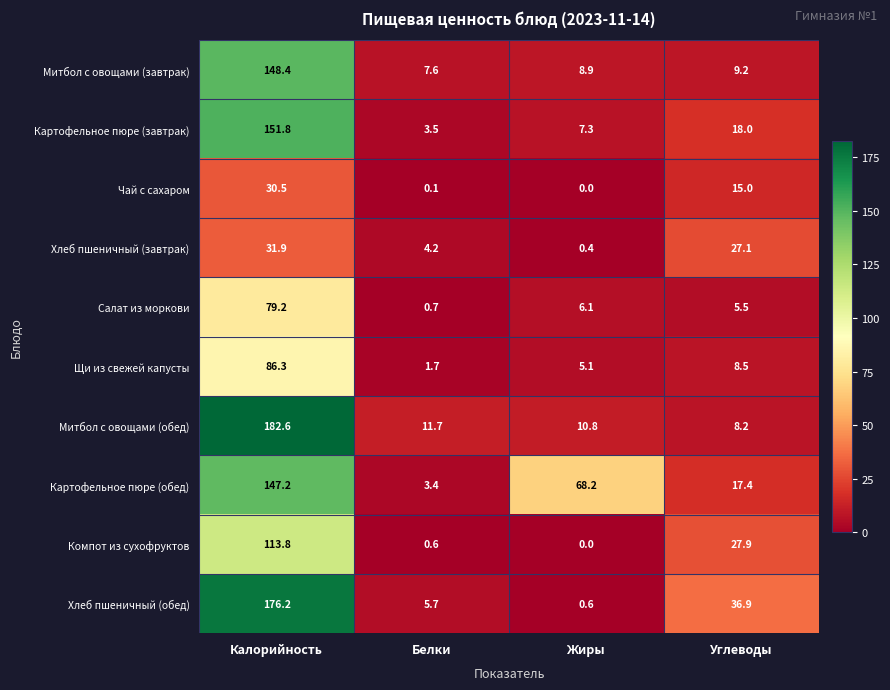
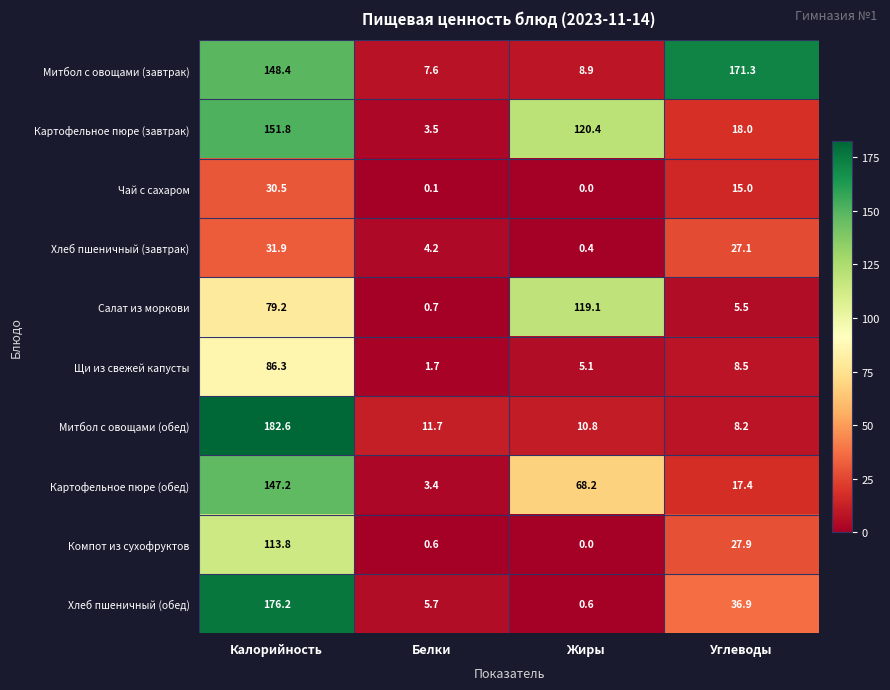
Митбол с овощами (завтрак), Углеводы: 9.2 -> 171.3
Картофельное пюре (завтрак), Жиры: 7.3 -> 120.4
Салат из моркови, Жиры: 6.1 -> 119.1
